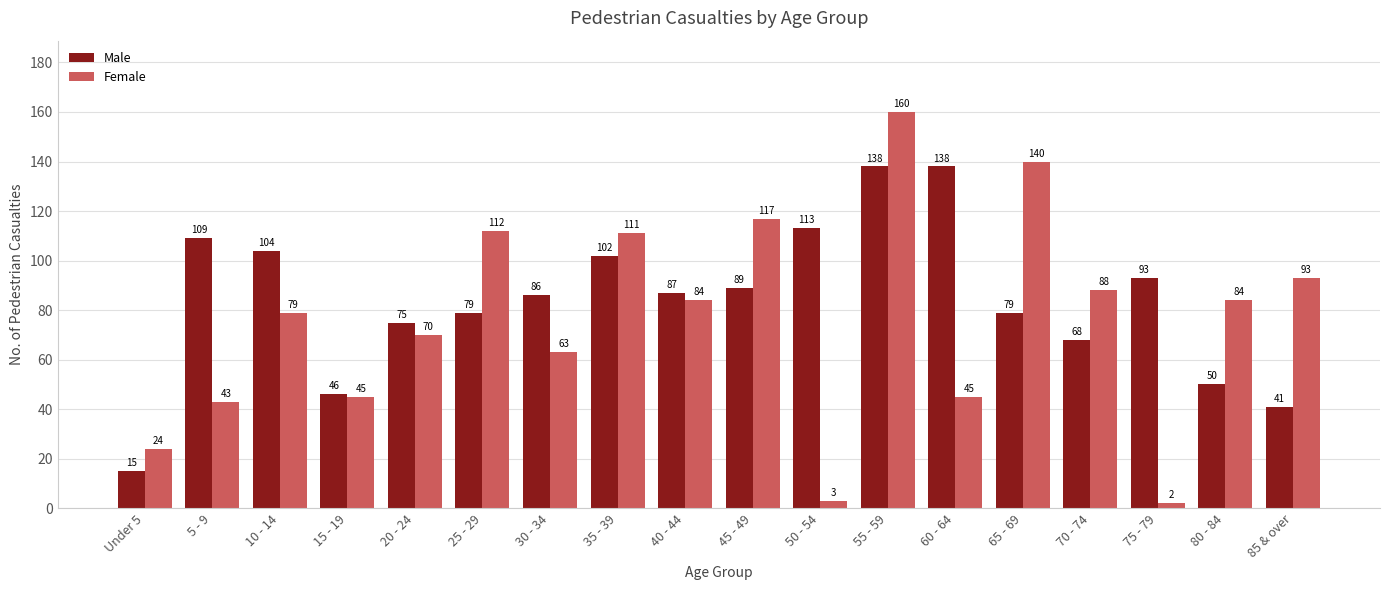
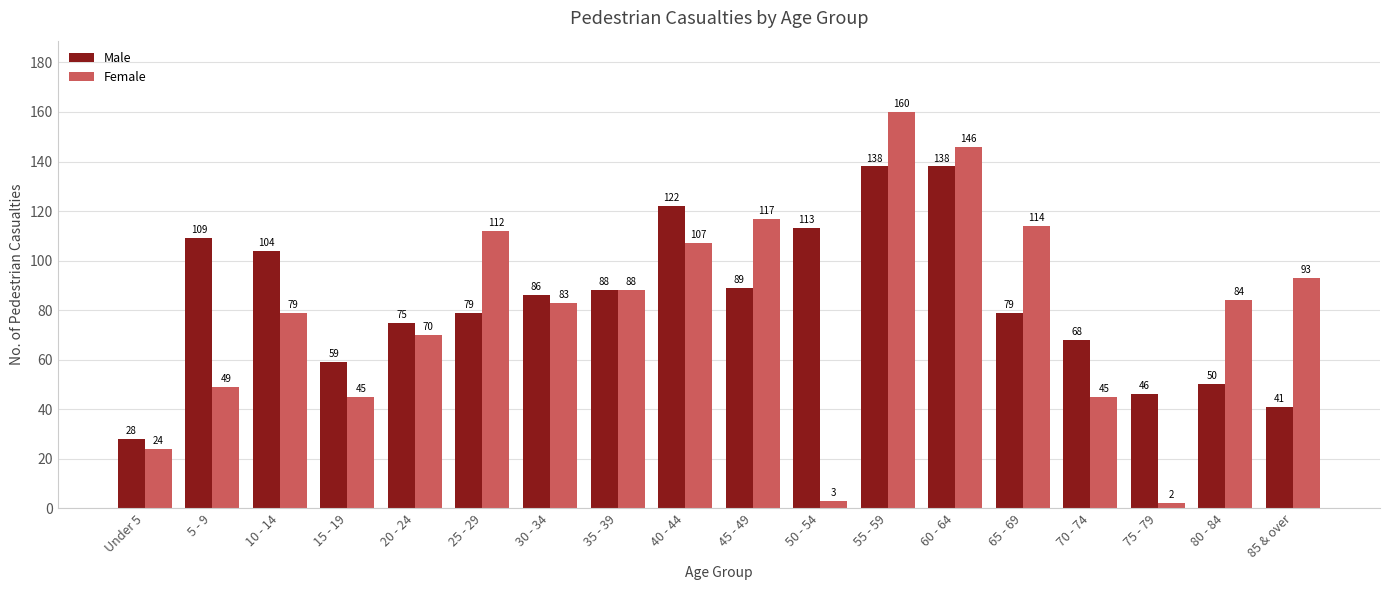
Male, Under 5: 15 -> 28
Female, 5 - 9: 43 -> 49
Male, 15 - 19: 46 -> 59
Female, 30 - 34: 63 -> 83
Male, 35 - 39: 102 -> 88
Female, 35 - 39: 111 -> 88
Male, 40 - 44: 87 -> 122
Female, 40 - 44: 84 -> 107
Female, 60 - 64: 45 -> 146
Female, 65 - 69: 140 -> 114
Female, 70 - 74: 88 -> 45
Male, 75 - 79: 93 -> 46
